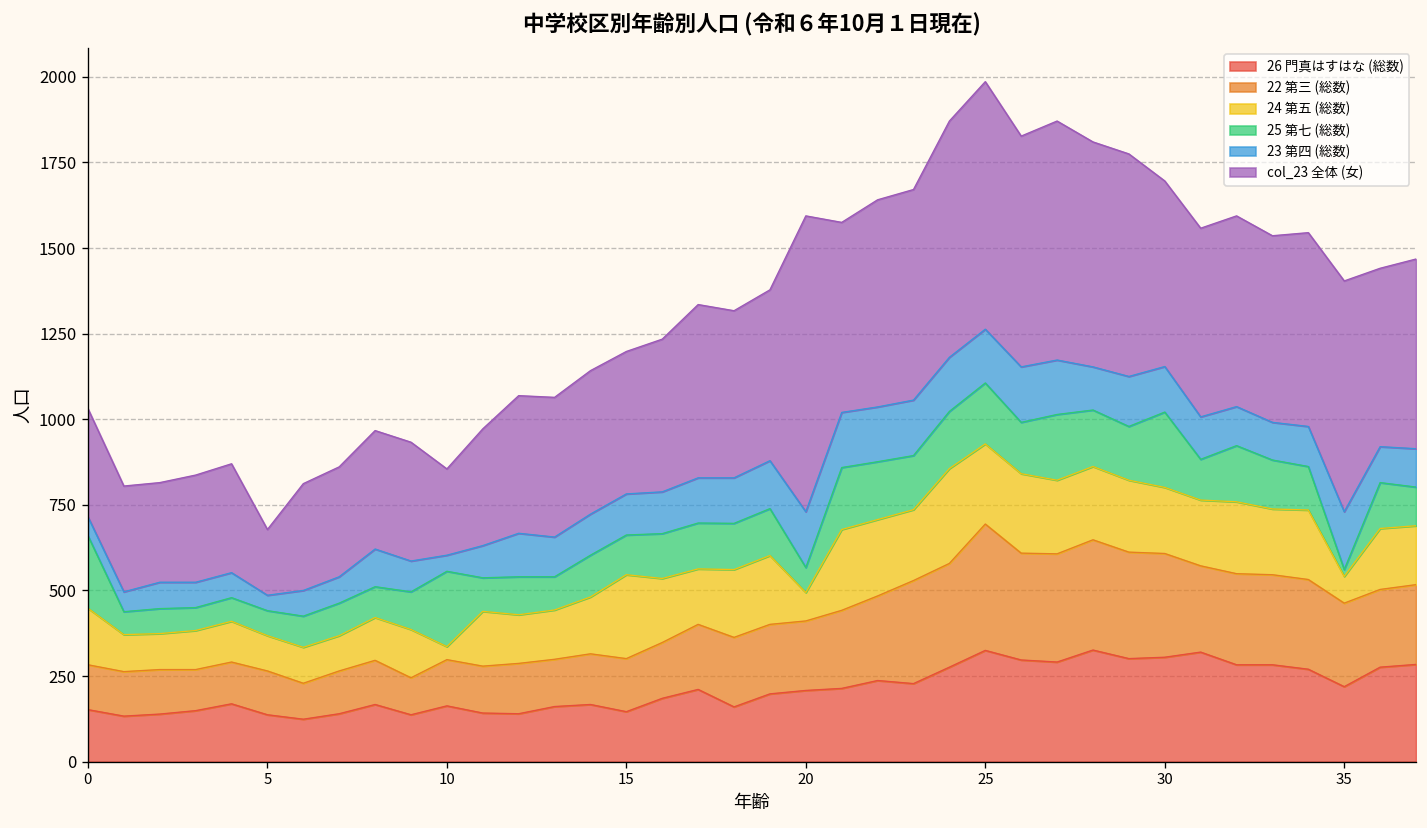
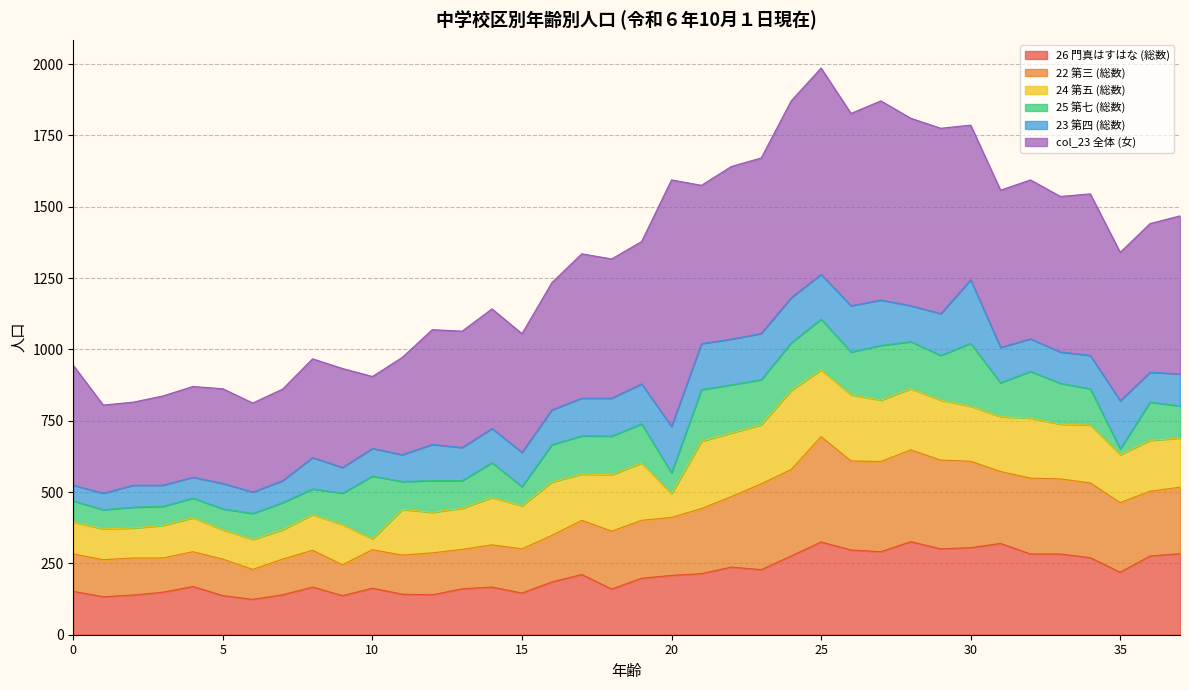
24 第五 (総数), 0: 170 -> 110
25 第七 (総数), 0: 210 -> 70
col_23 全体 (女), 0: 320 -> 420
23 第四 (総数), 5: 50 -> 90
col_23 全体 (女), 5: 190 -> 330
23 第四 (総数), 10: 50 -> 100
24 第五 (総数), 15: 250 -> 150
25 第七 (総数), 15: 120 -> 70
23 第四 (総数), 30: 130 -> 220
24 第五 (総数), 35: 80 -> 170
col_23 全体 (女), 35: 670 -> 520
